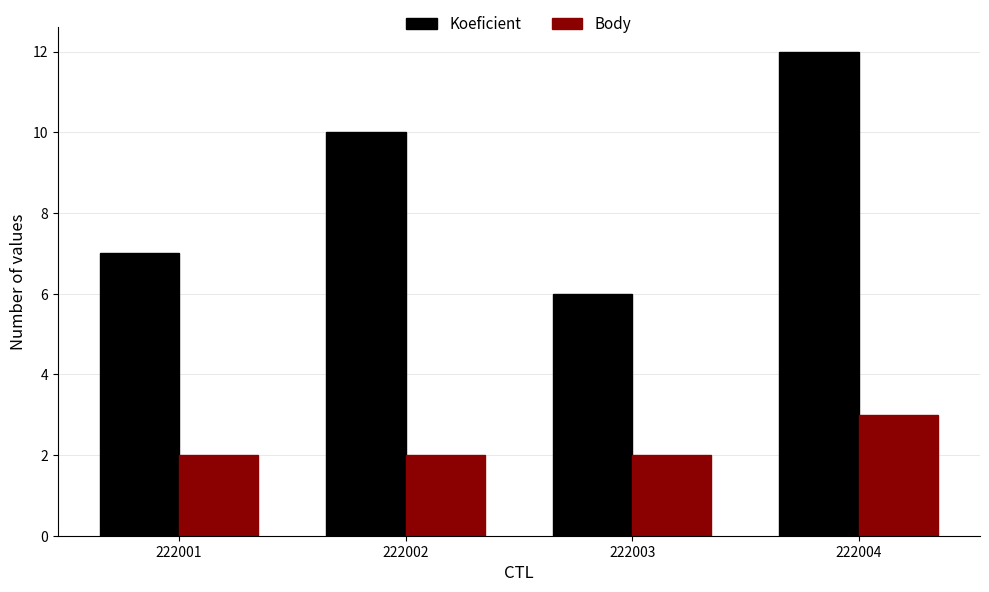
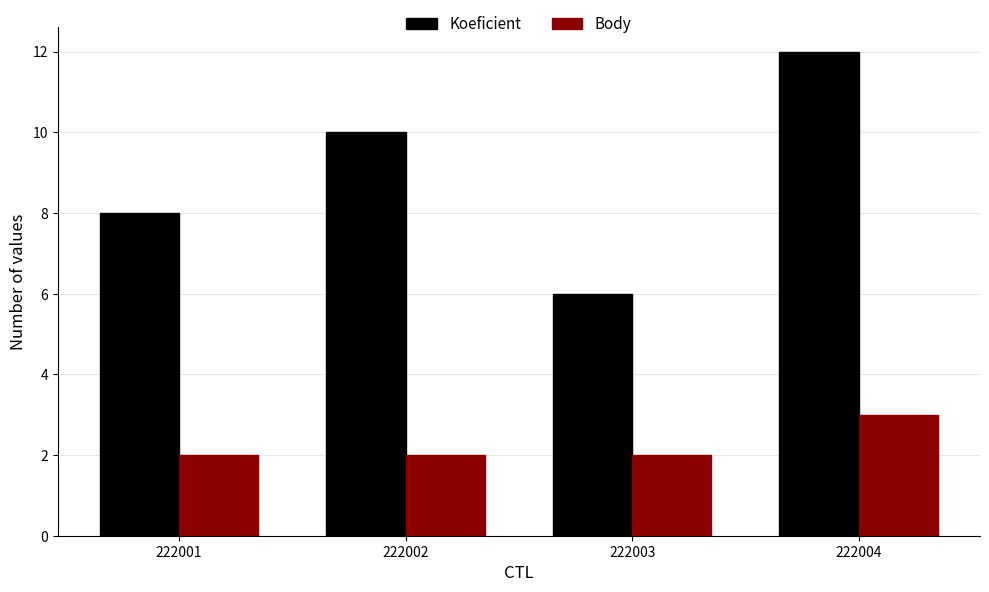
Koeficient, 222001: 7 -> 8
